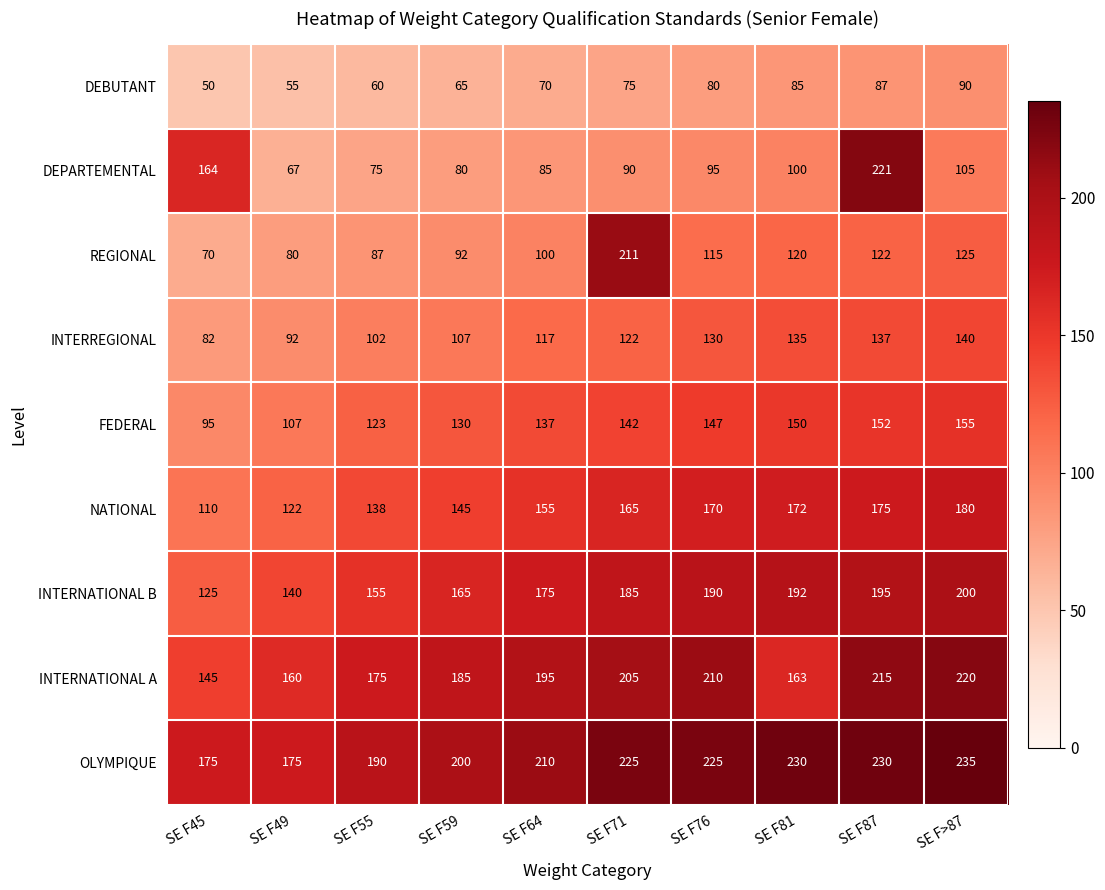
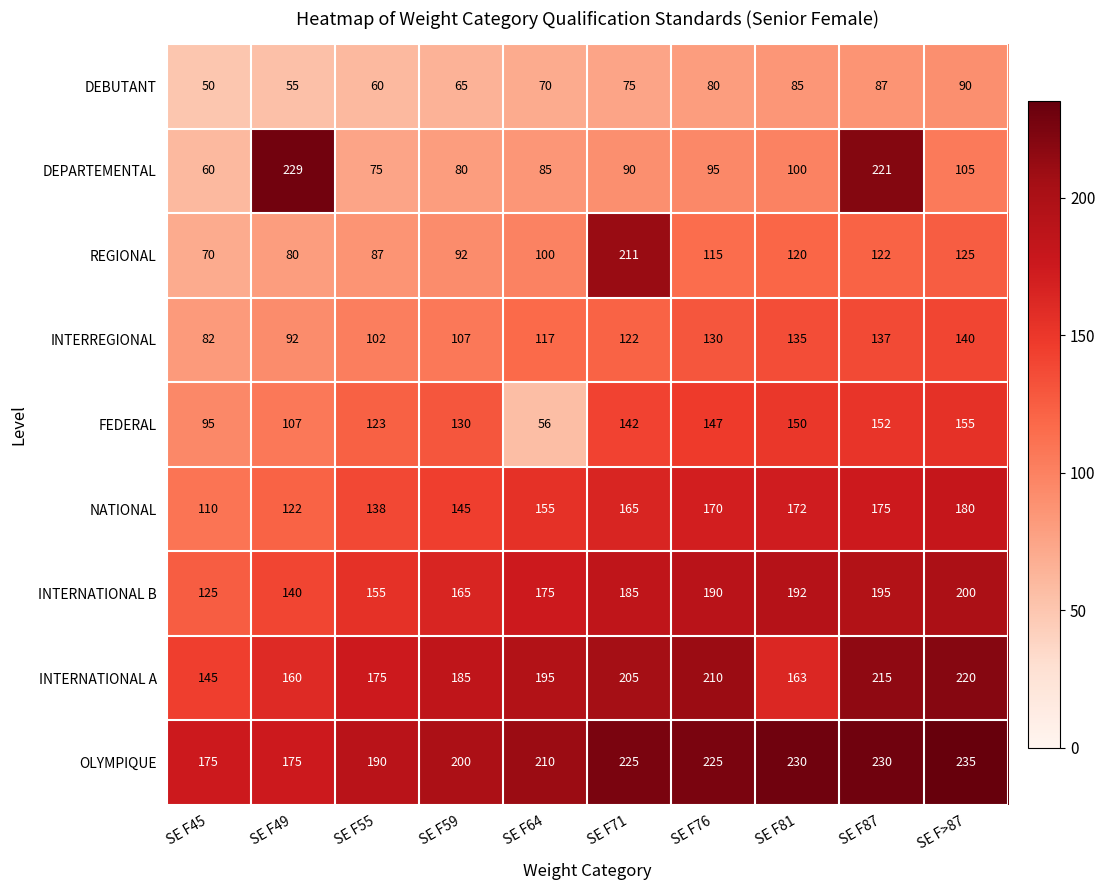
DEPARTEMENTAL, SE F45: 164 -> 60
DEPARTEMENTAL, SE F49: 67 -> 229
FEDERAL, SE F64: 137 -> 56
